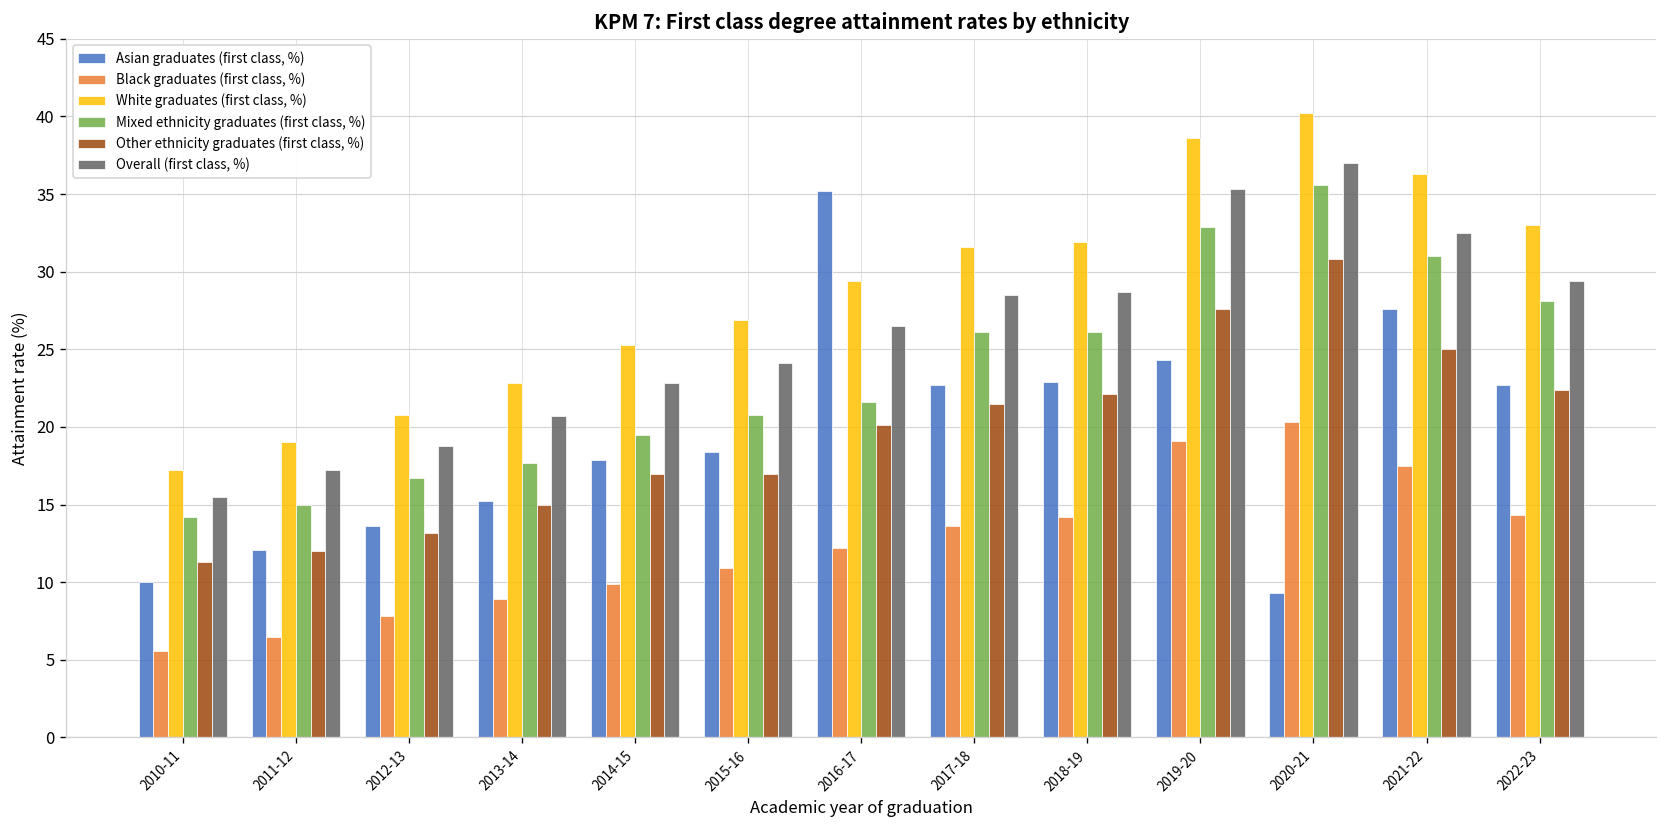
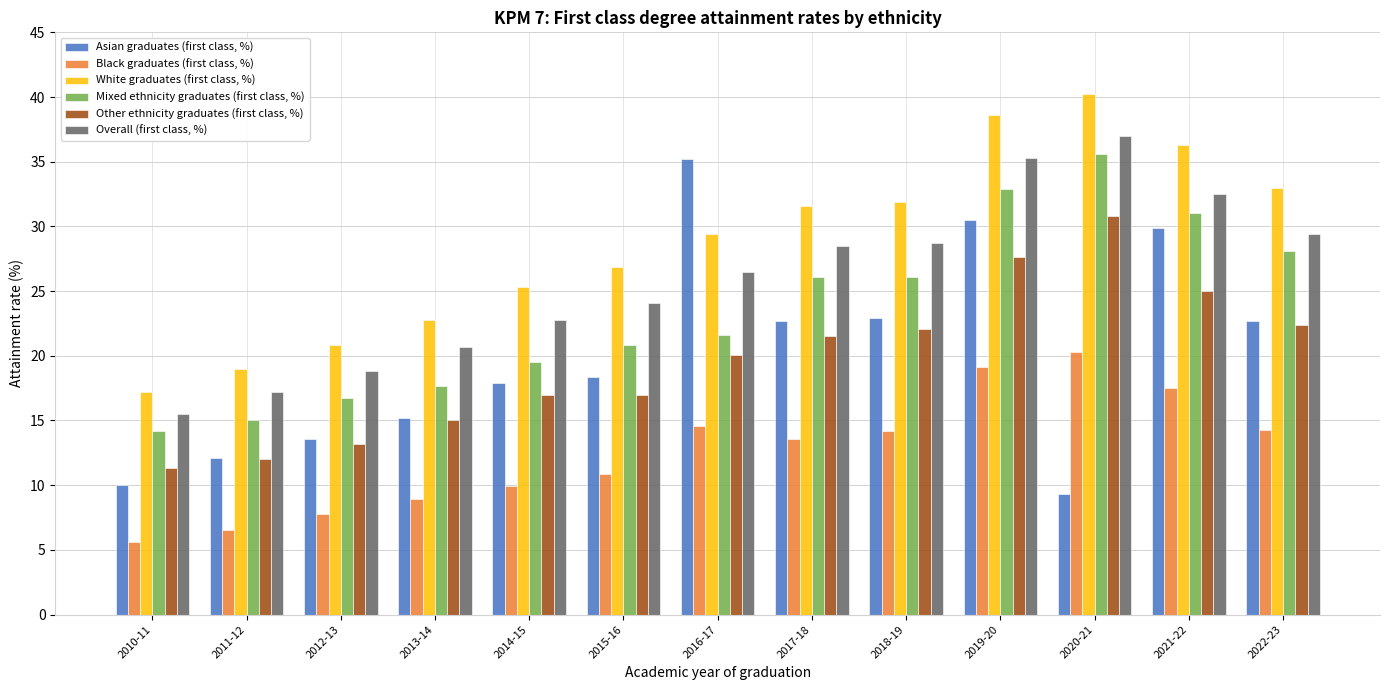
Black graduates (first class, %), 2016-17: 12.2 -> 14.6
Asian graduates (first class, %), 2019-20: 24.3 -> 30.5
Asian graduates (first class, %), 2021-22: 27.6 -> 29.9
